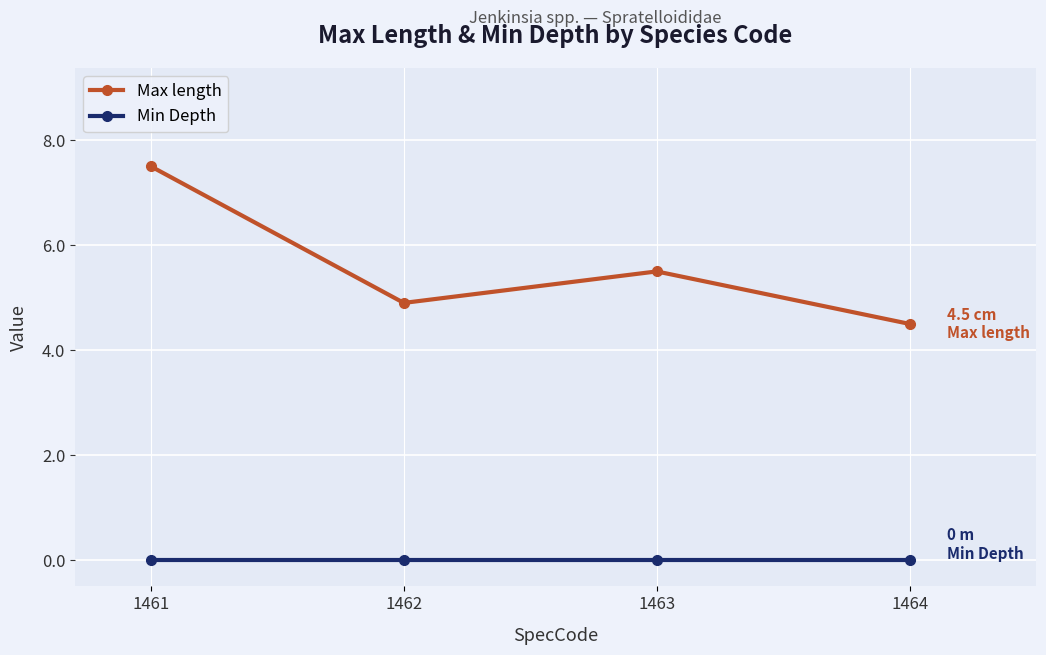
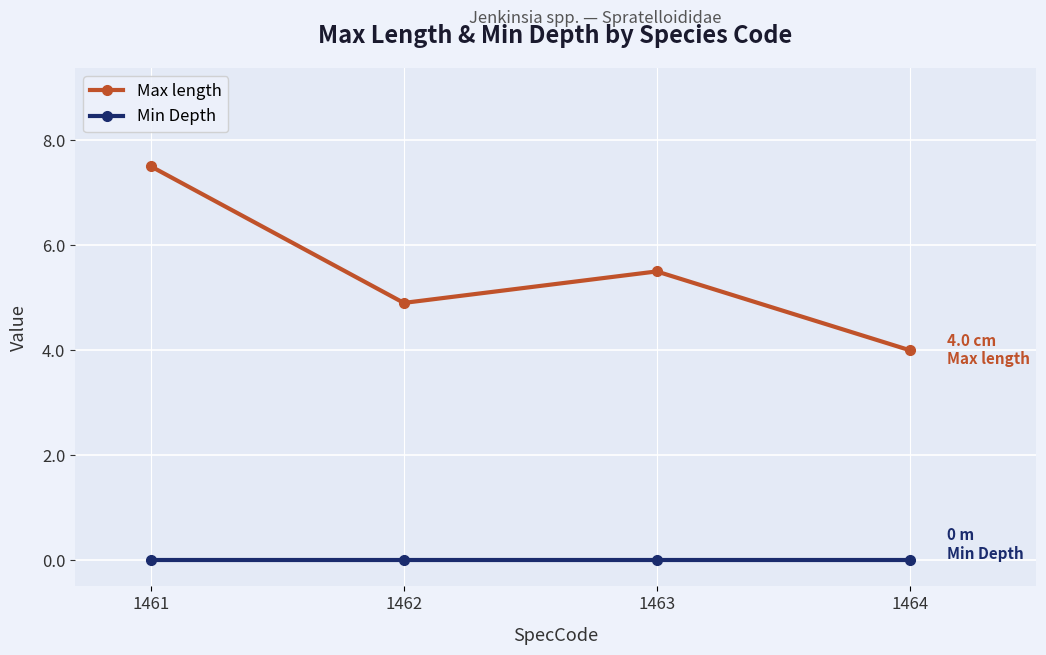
Max length, 1464: 4.5 -> 4.0
